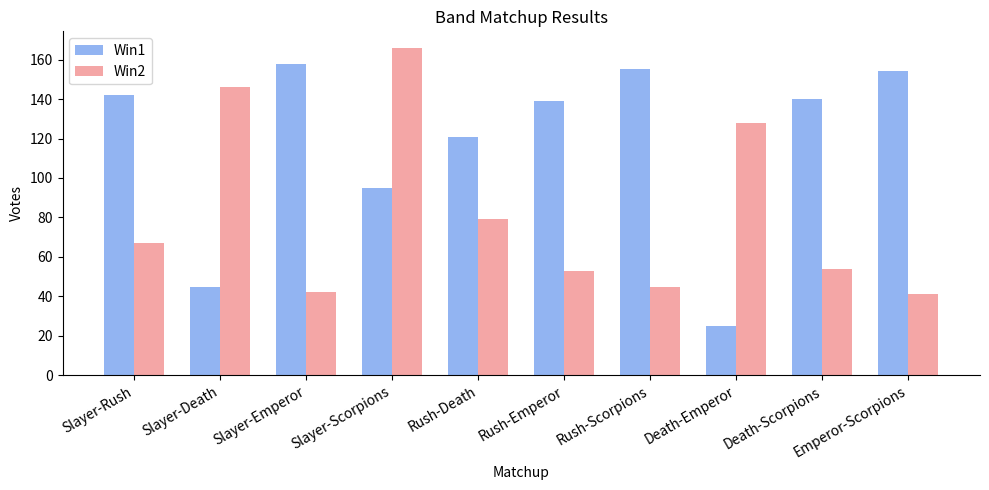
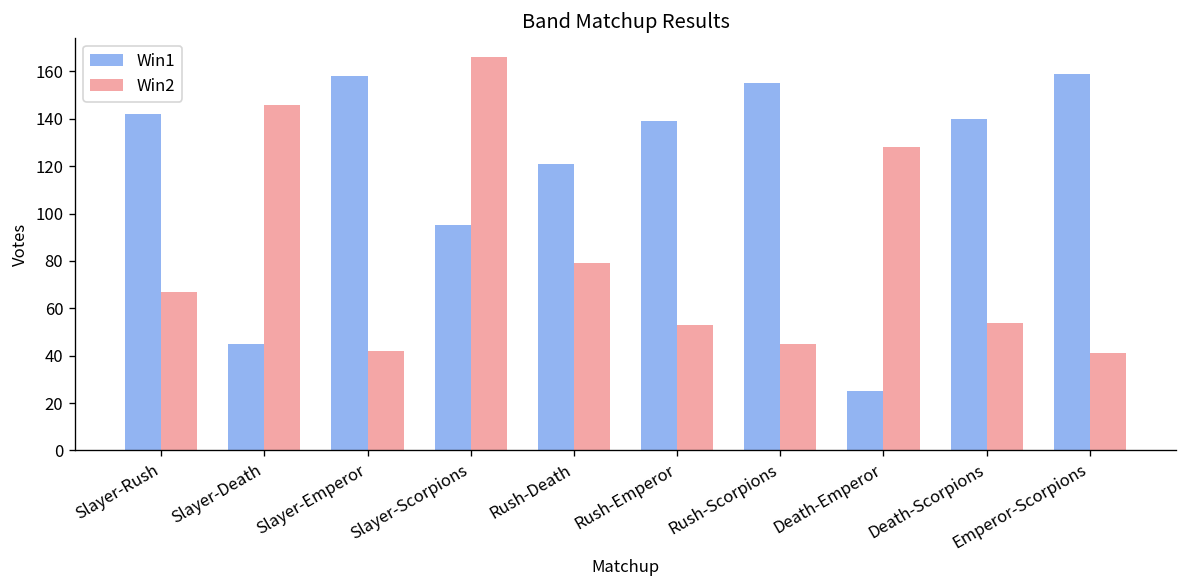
Win1, Emperor-Scorpions: 154 -> 159
